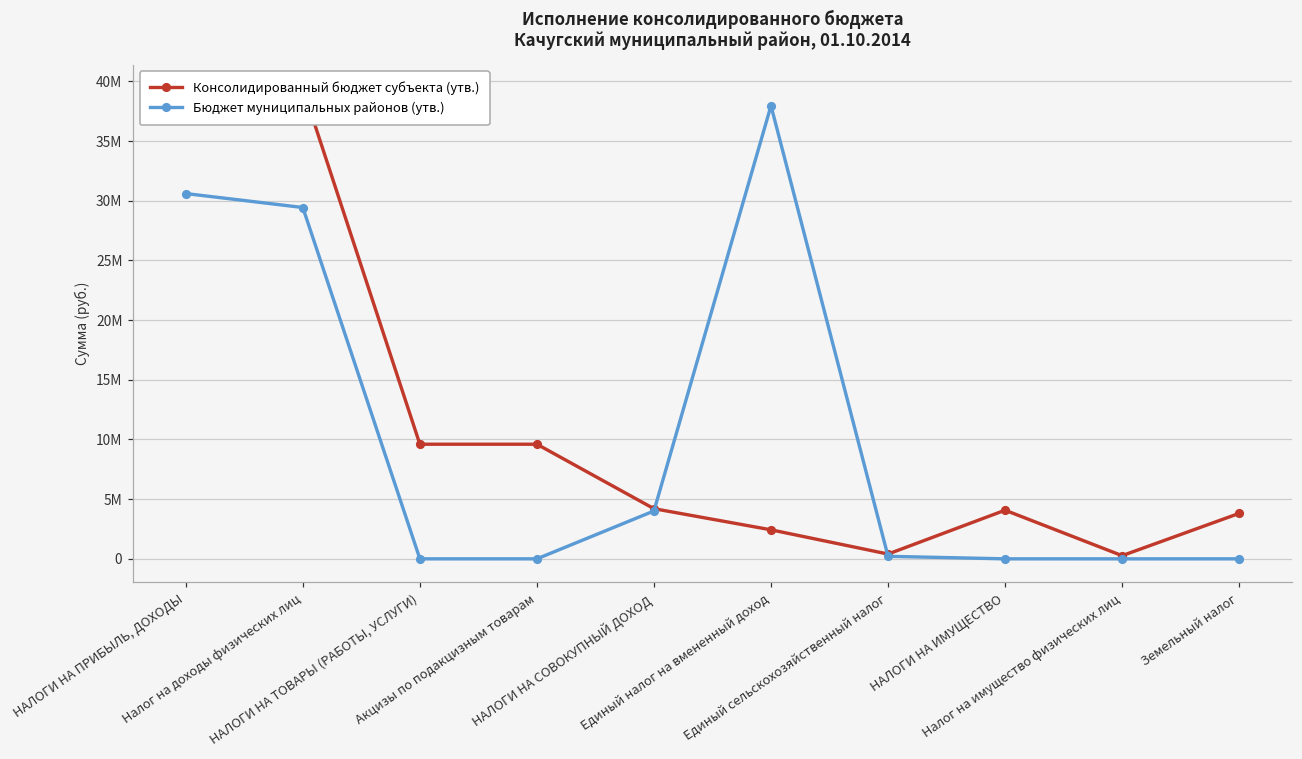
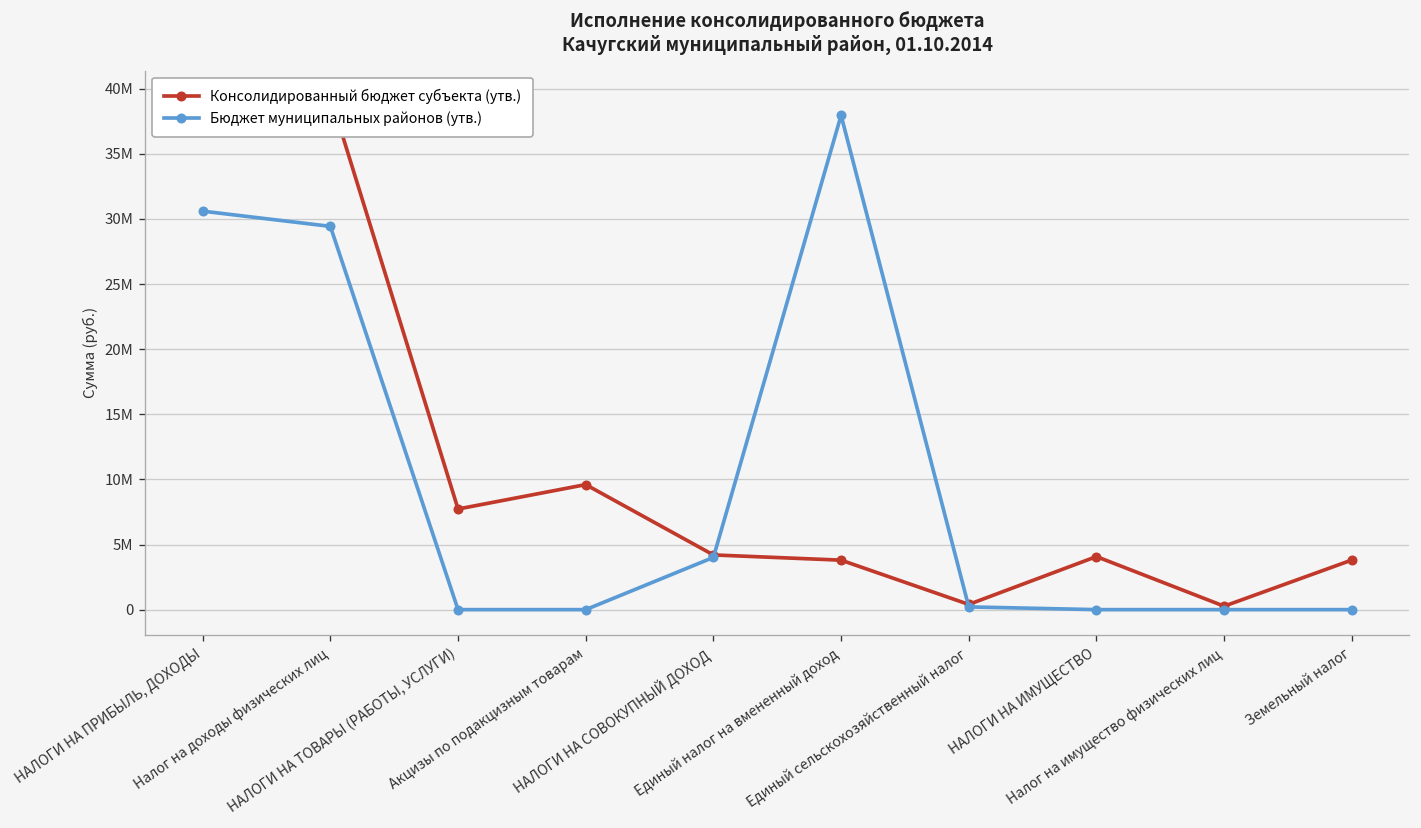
Консолидированный бюджет субъекта (утв.), НАЛОГИ НА ТОВАРЫ (РАБОТЫ, УСЛУГИ): 9.6М -> 7.7М
Консолидированный бюджет субъекта (утв.), Единый налог на вмененный доход: 2.4М -> 3.8М
